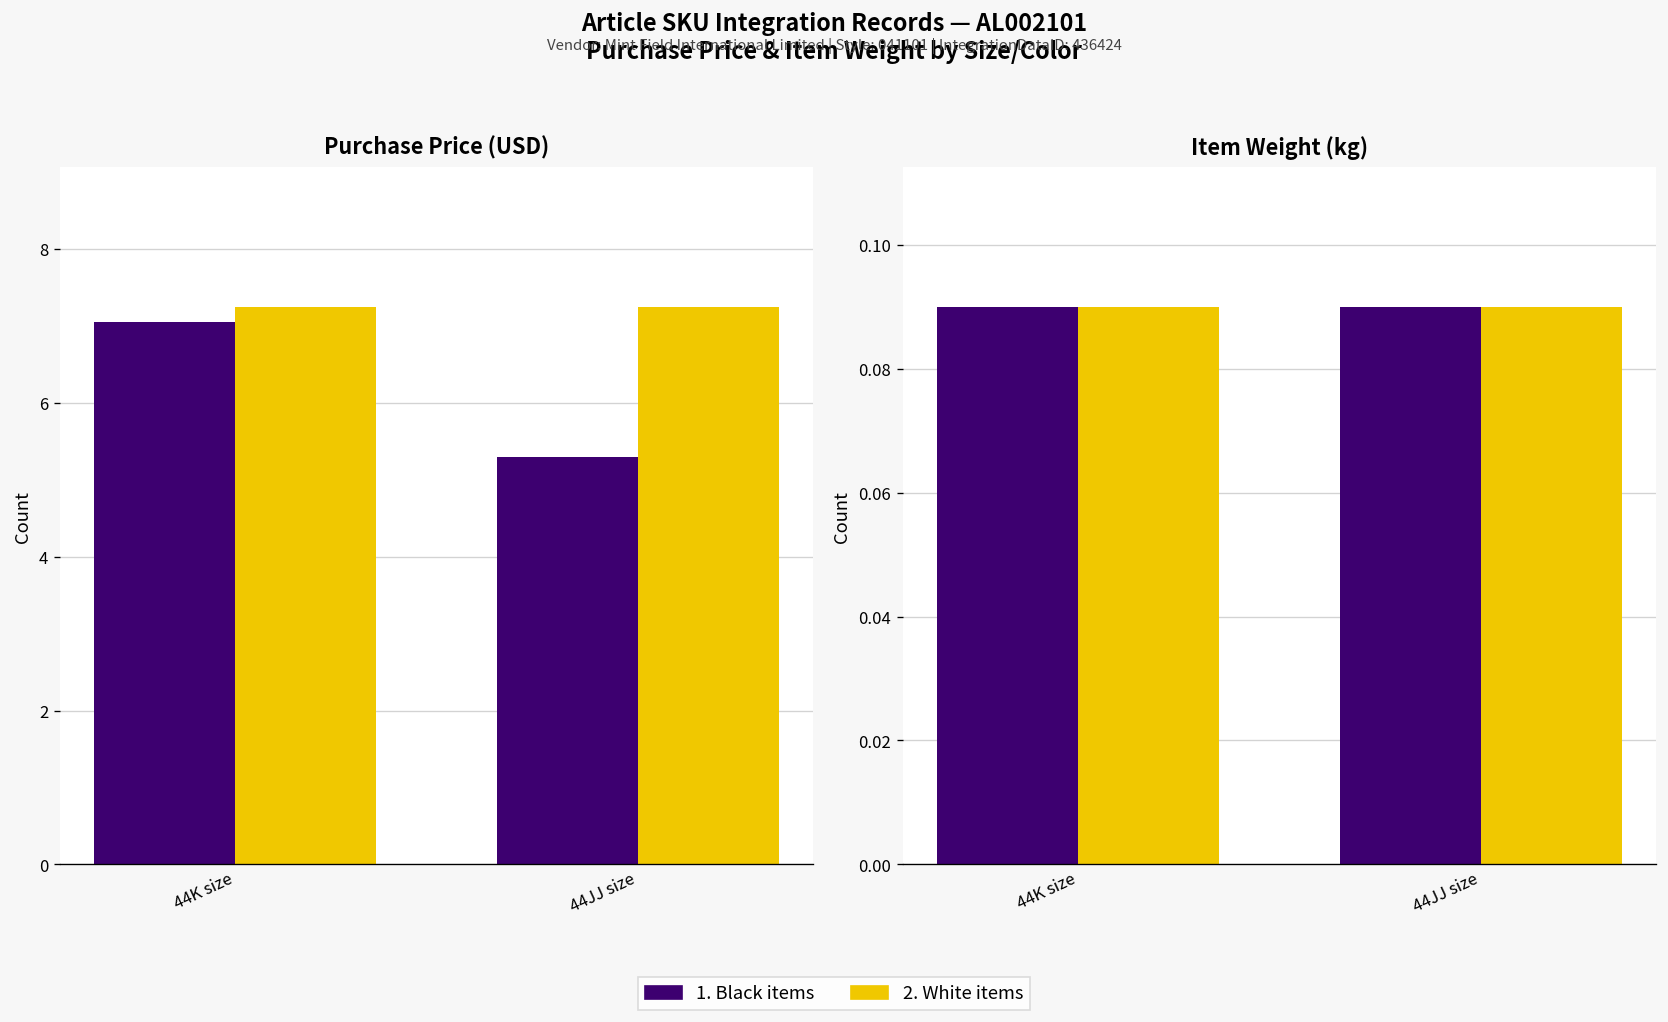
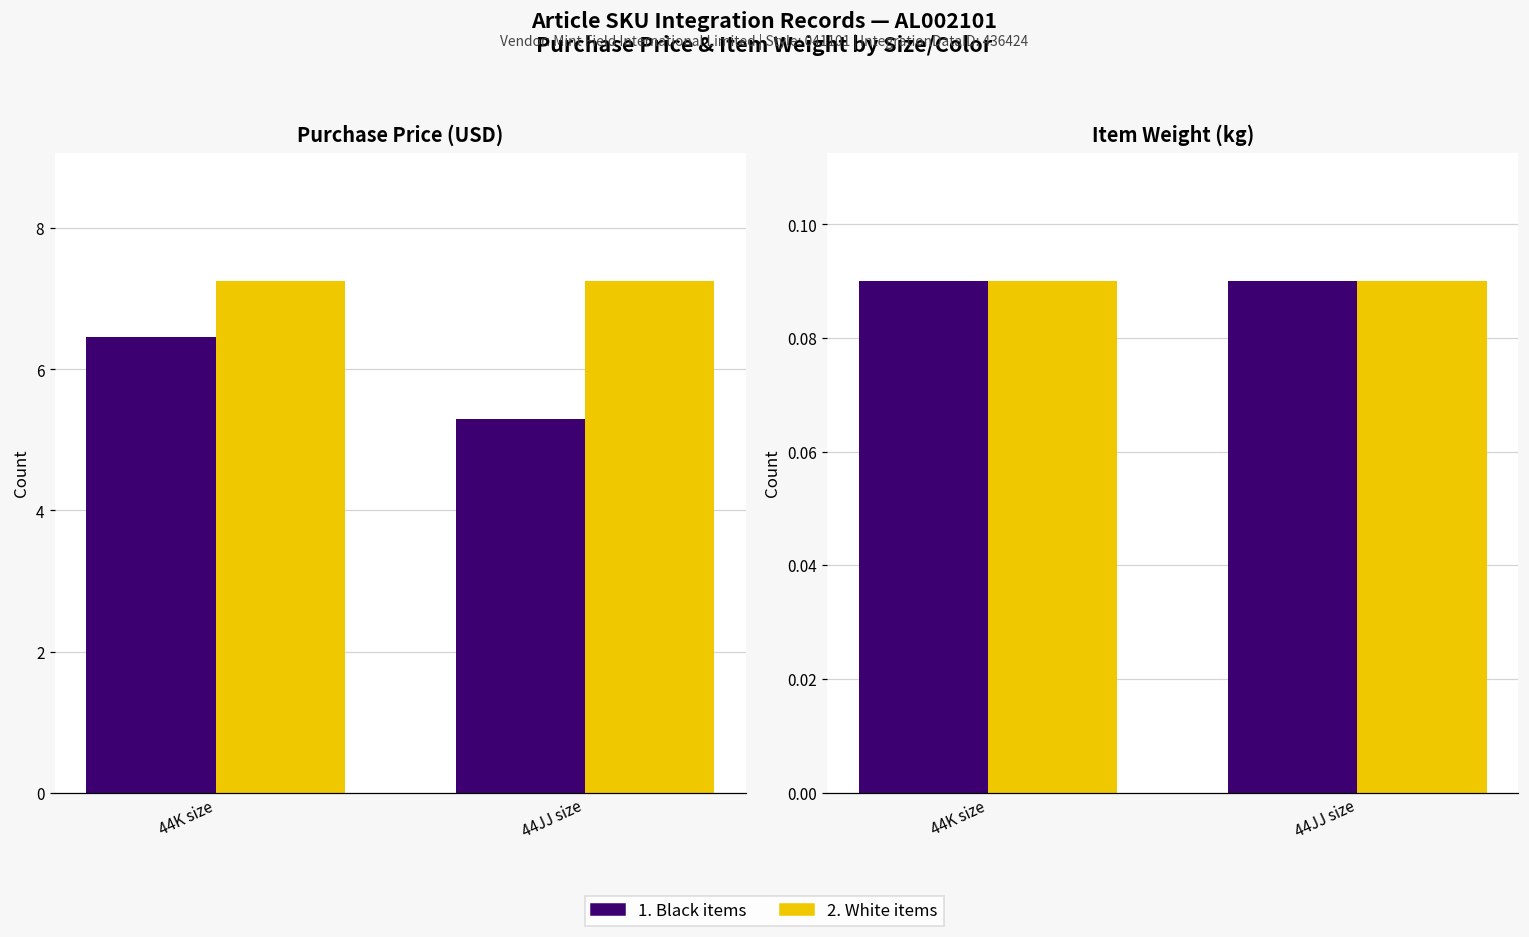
Purchase Price (USD), 1. Black items, 44K size: 7.1 -> 6.5
